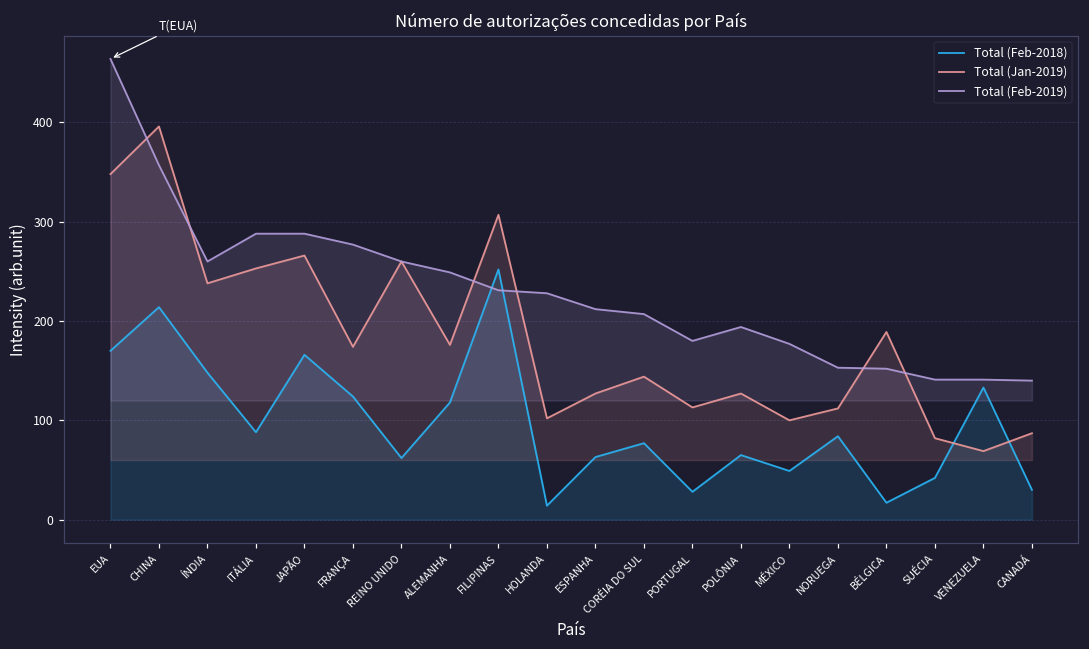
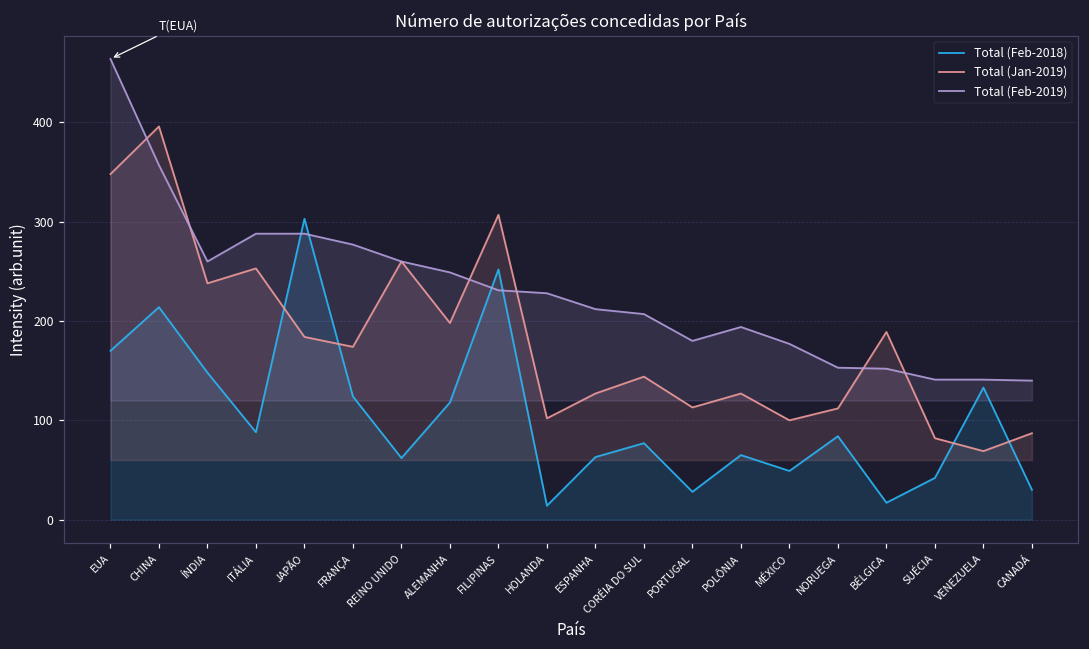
Total (Feb-2018), JAPÃO: 170 -> 300
Total (Jan-2019), JAPÃO: 270 -> 180
Total (Jan-2019), ALEMANHA: 180 -> 200
